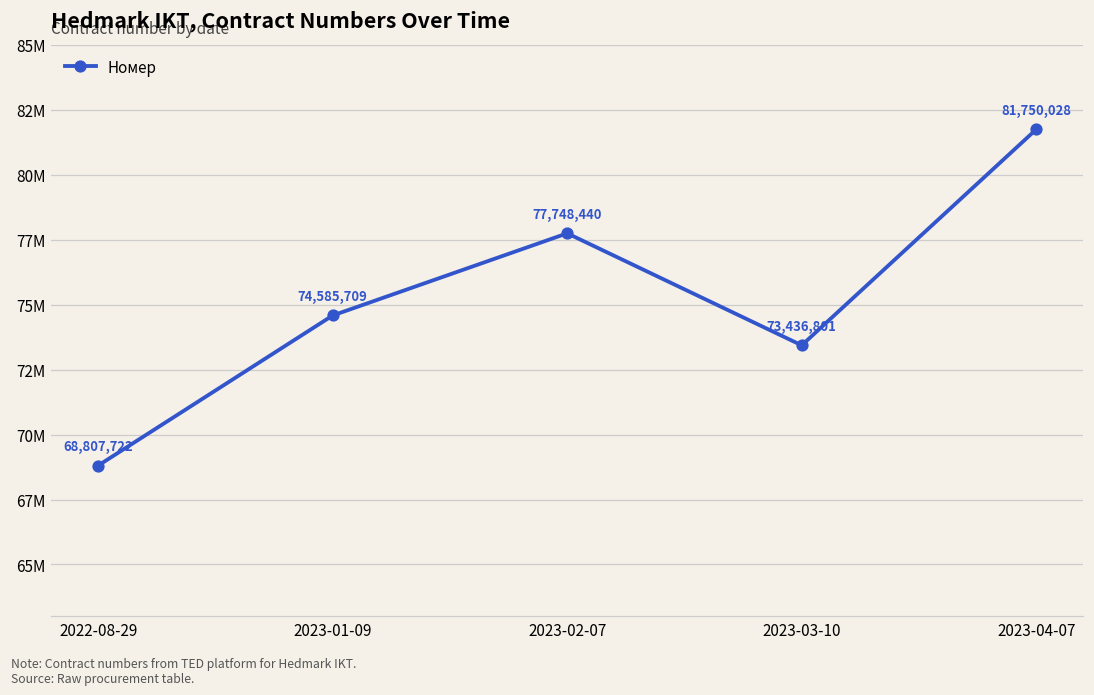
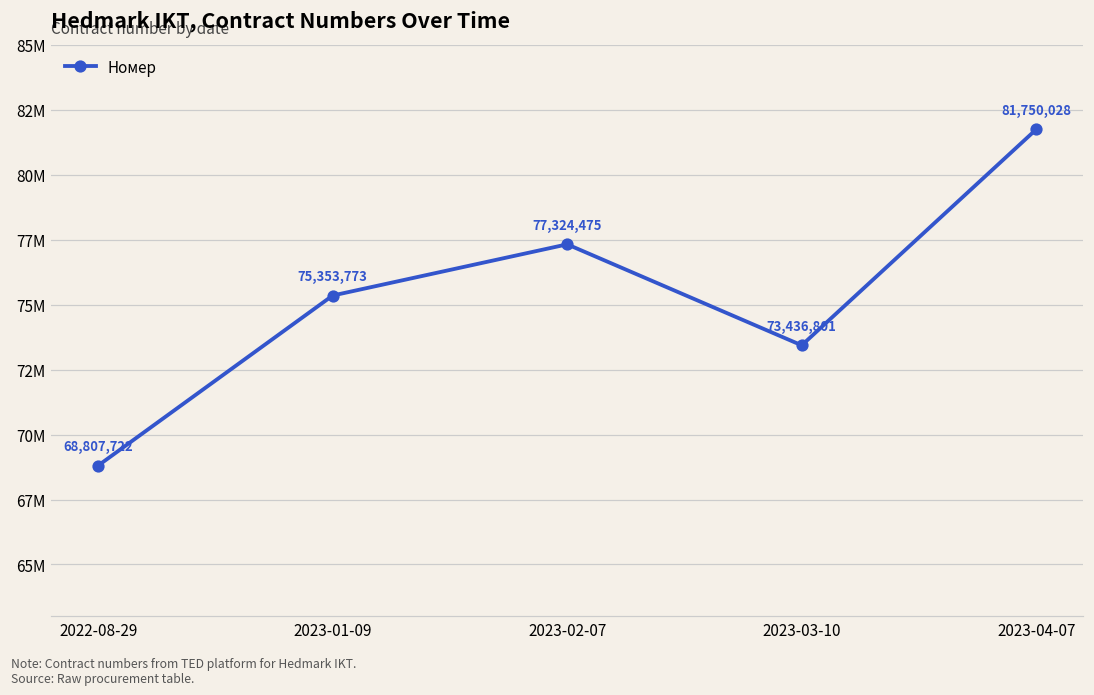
2023-01-09: 74,585,709 -> 75,353,773
2023-02-07: 77,748,440 -> 77,324,475
